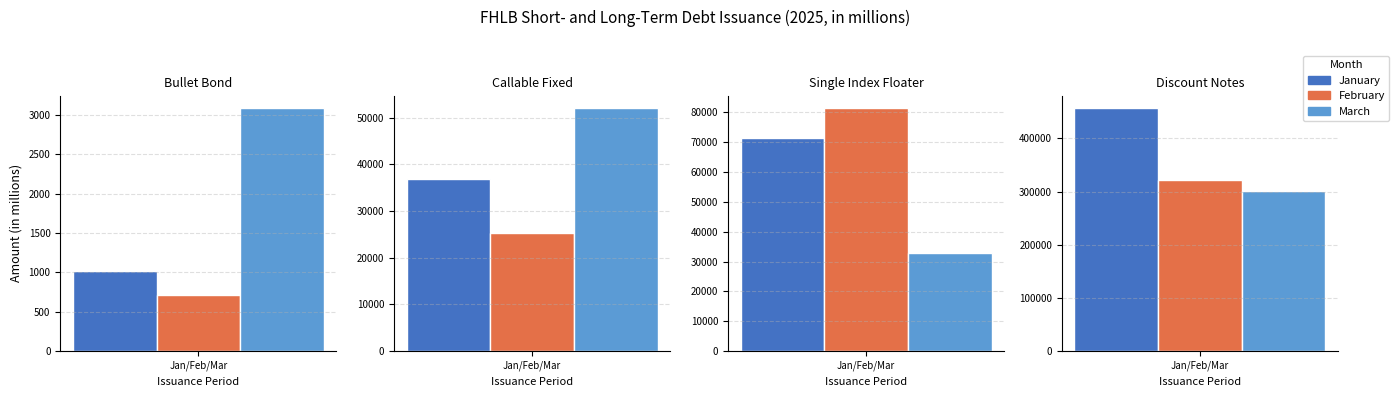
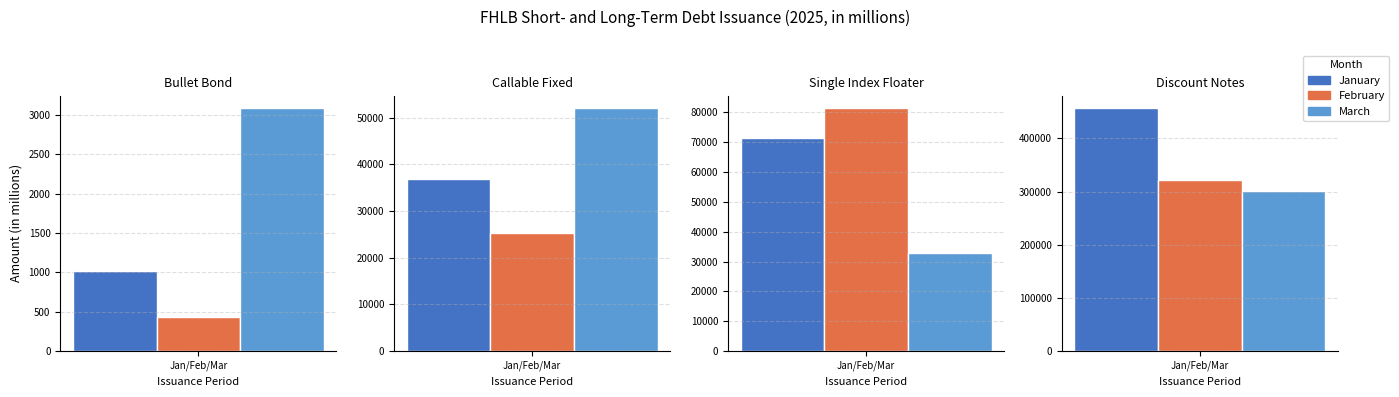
Bullet Bond, Jan/Feb/Mar: 700 -> 400
